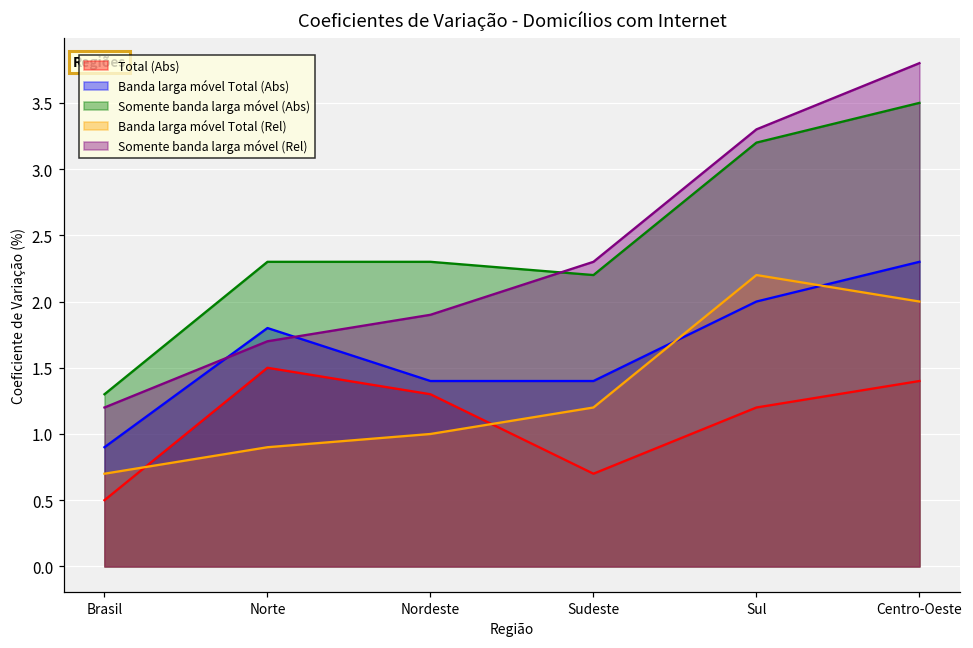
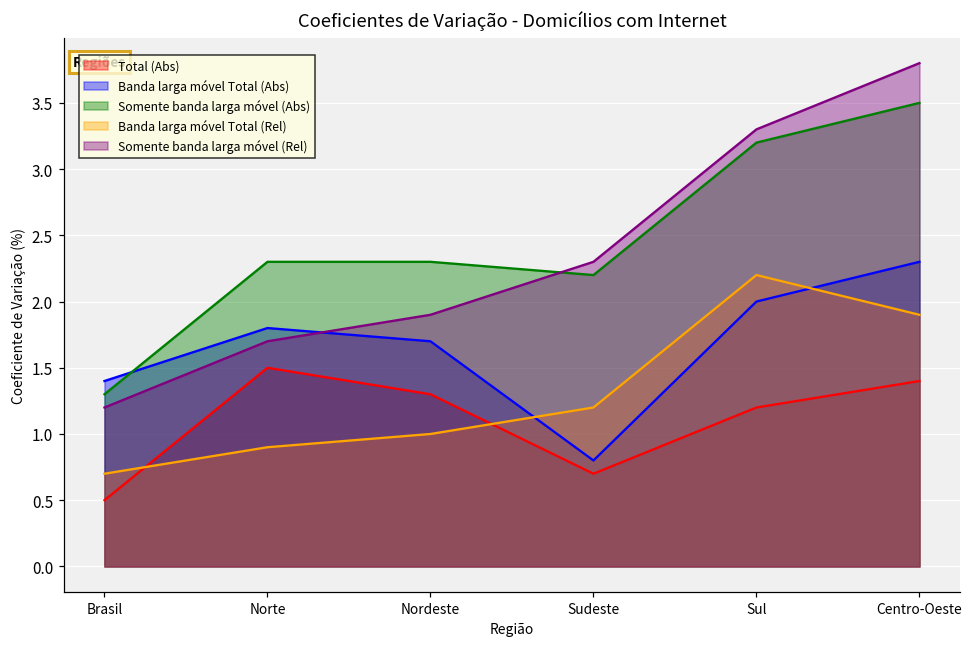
Banda larga móvel Total (Abs), Brasil: 0.9 -> 1.4
Banda larga móvel Total (Abs), Nordeste: 1.4 -> 1.7
Banda larga móvel Total (Abs), Sudeste: 1.4 -> 0.8
Banda larga móvel Total (Rel), Centro-Oeste: 2.0 -> 1.9
